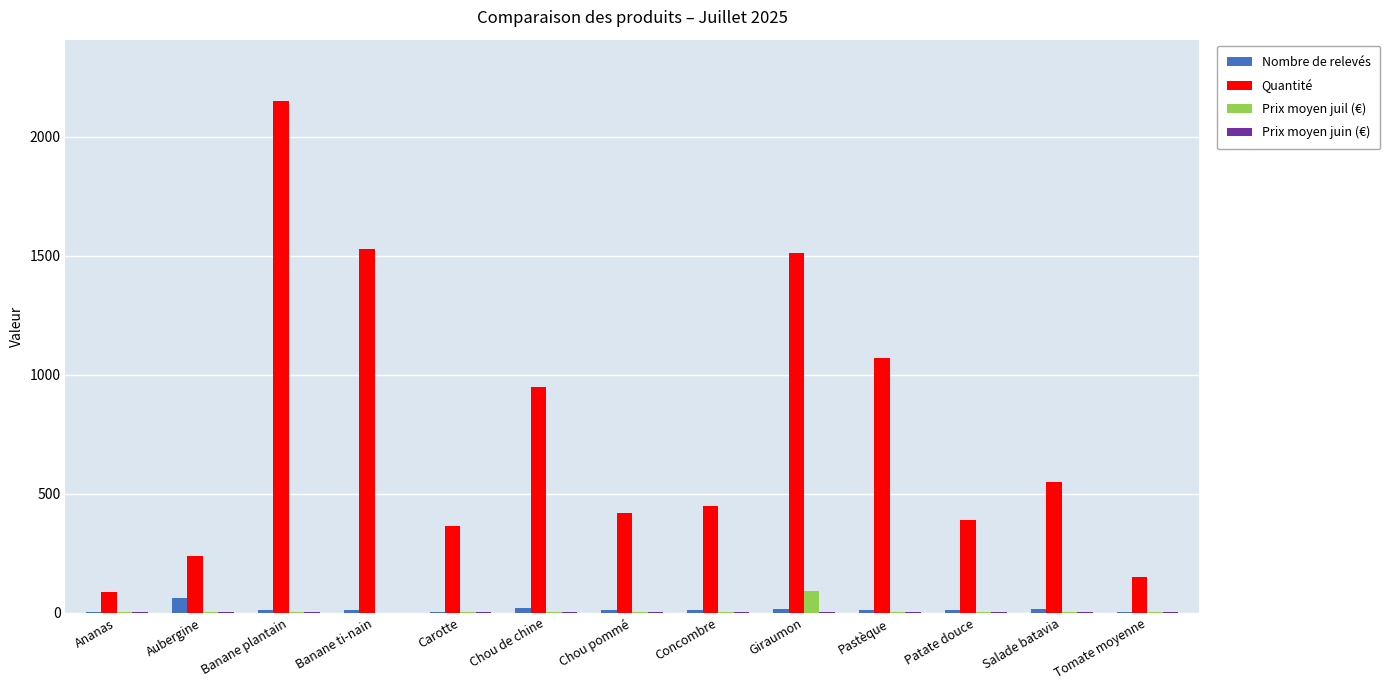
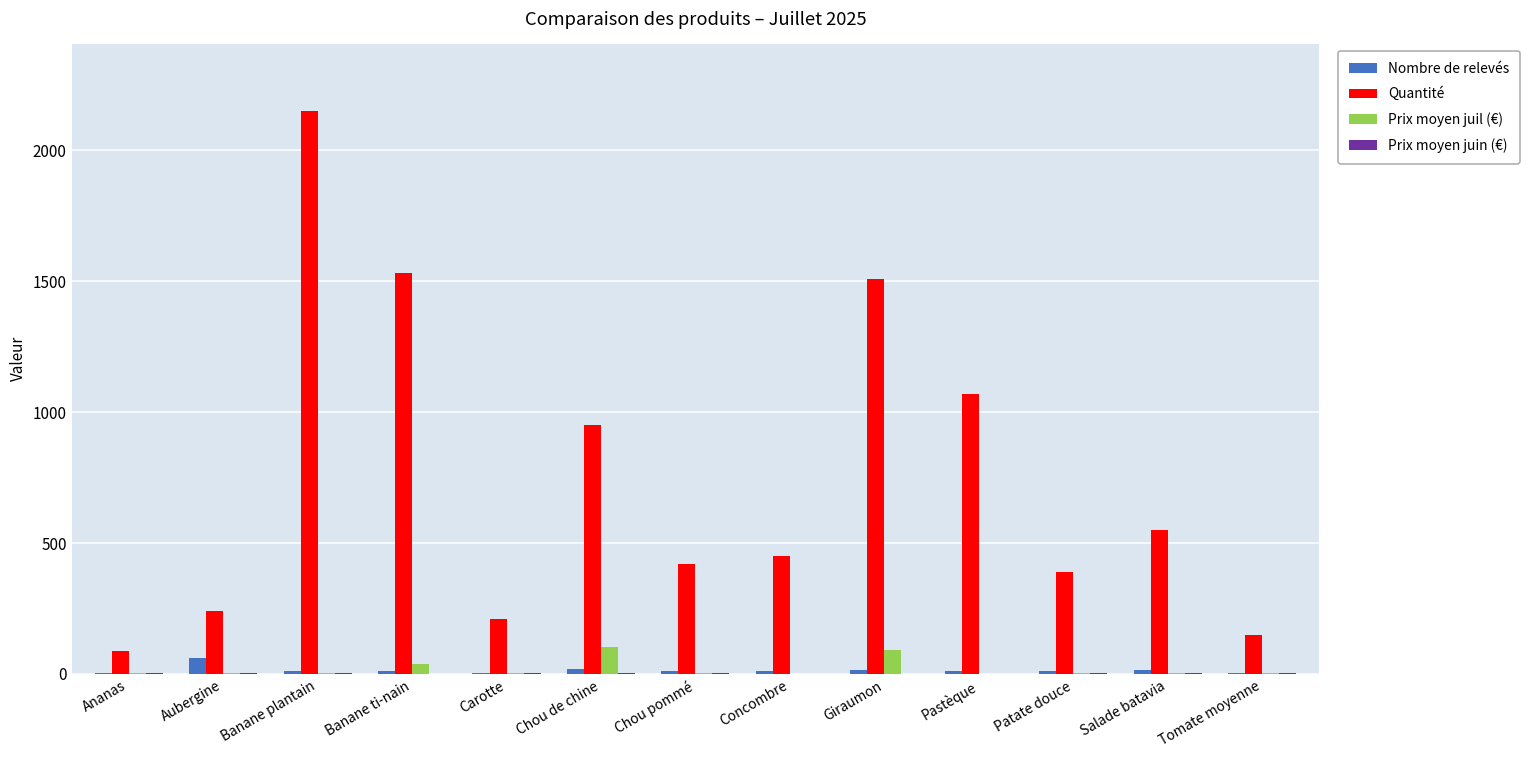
Prix moyen juil (€), Banane ti-nain: 0 -> 40
Quantité, Carotte: 360 -> 210
Prix moyen juil (€), Chou de chine: 0 -> 100
